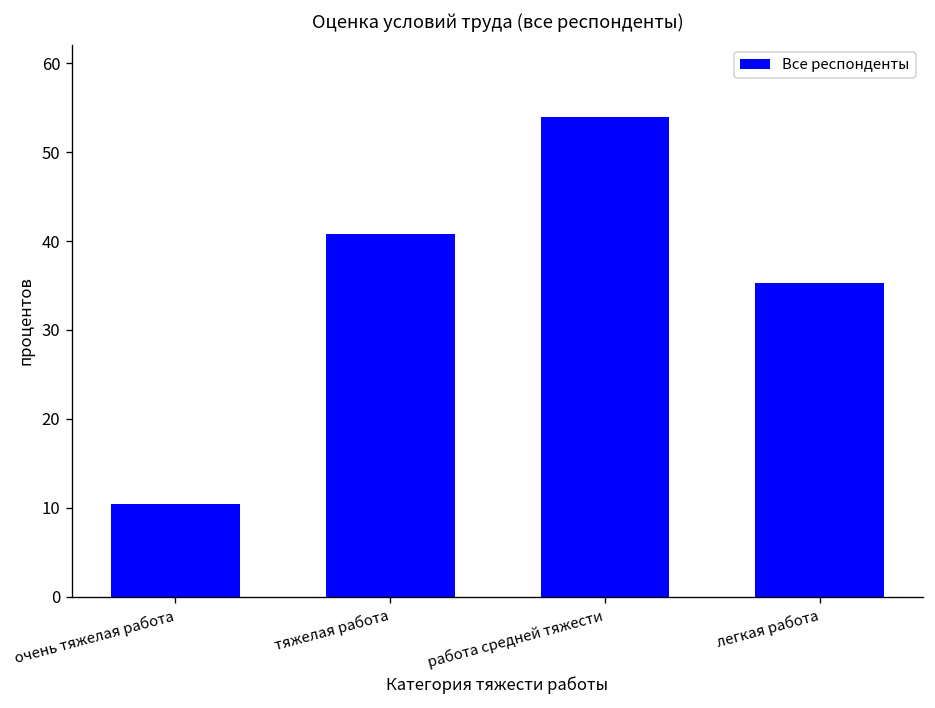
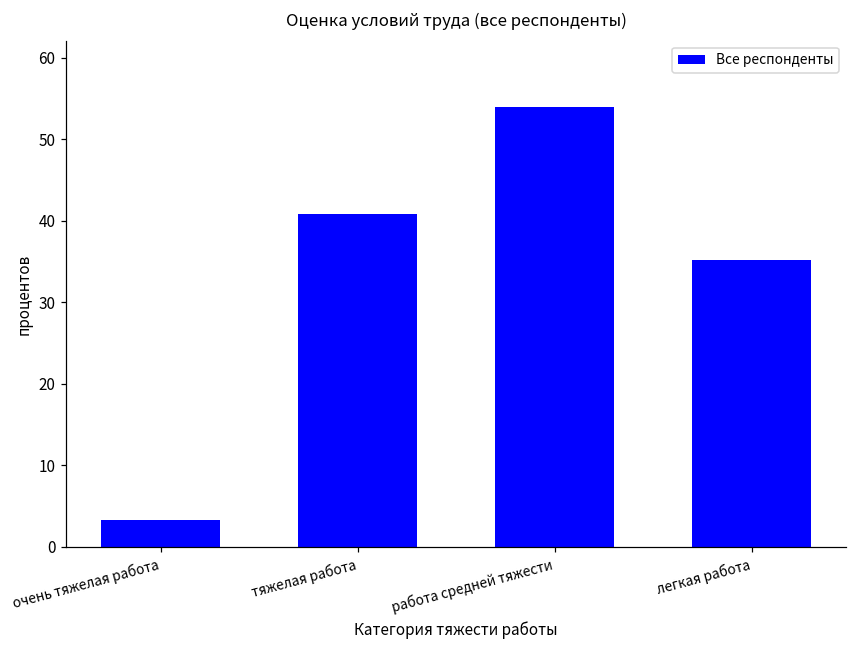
очень тяжелая работа: 10 -> 3
